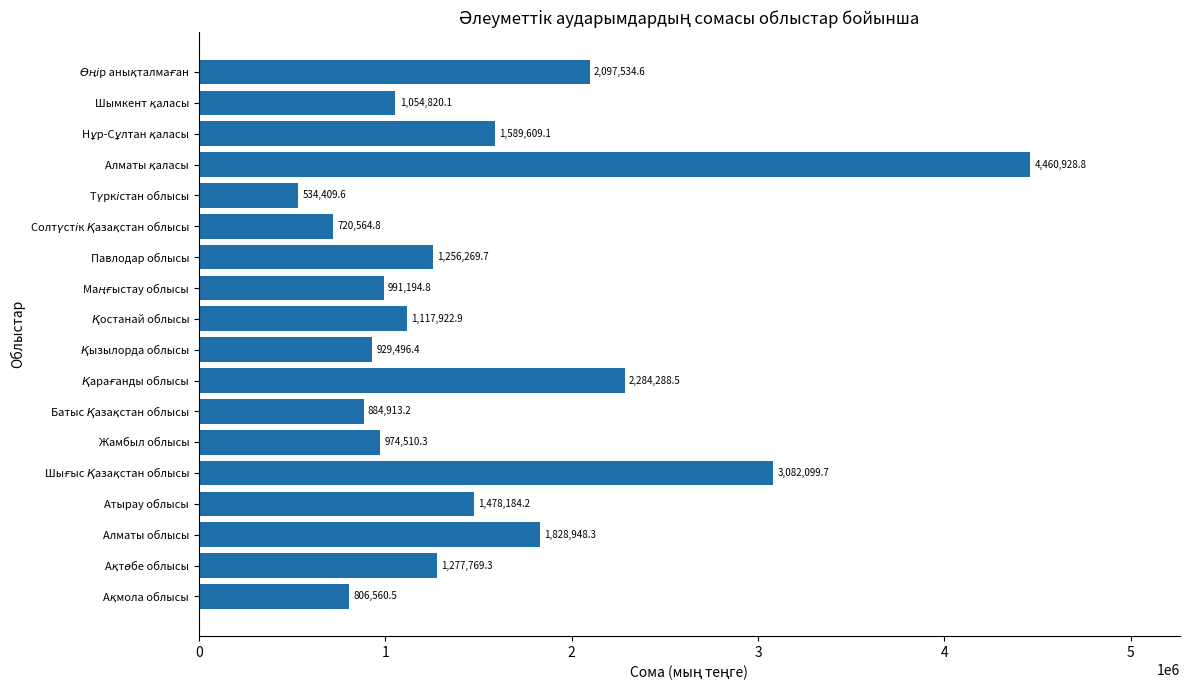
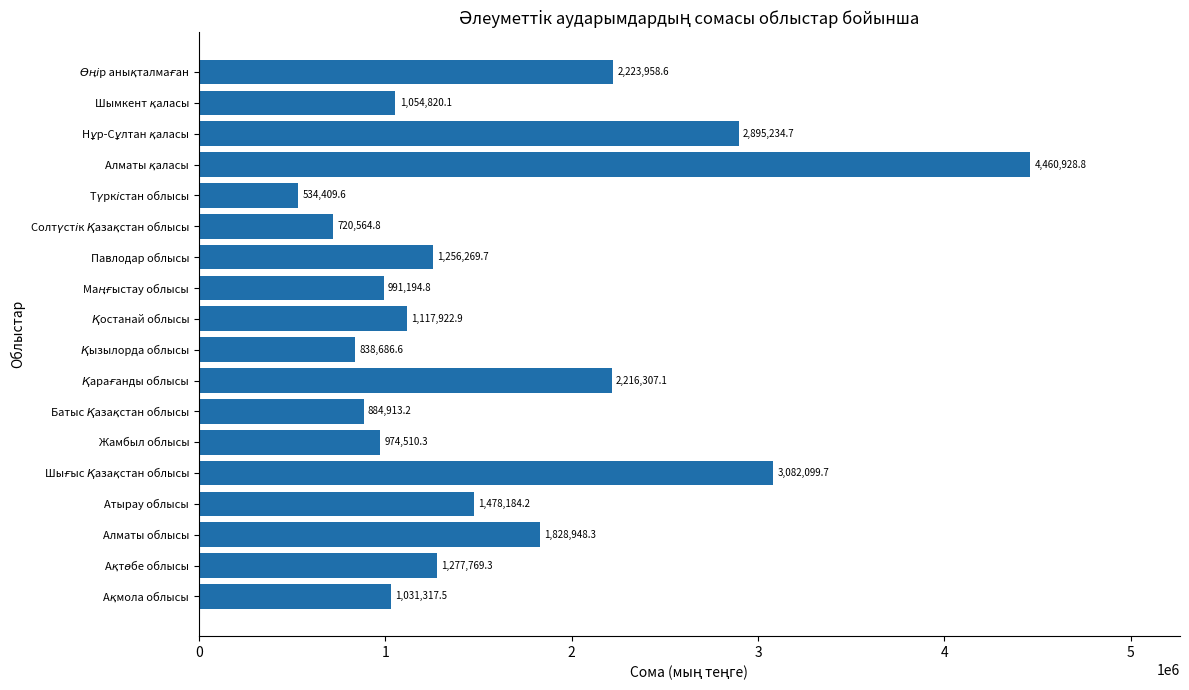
Өңір анықталмаған: 2,097,534.6 -> 2,223,958.6
Нұр-Сұлтан қаласы: 1,589,609.1 -> 2,895,234.7
Қызылорда облысы: 929,496.4 -> 838,686.6
Қарағанды облысы: 2,284,288.5 -> 2,216,307.1
Ақмола облысы: 806,560.5 -> 1,031,317.5
